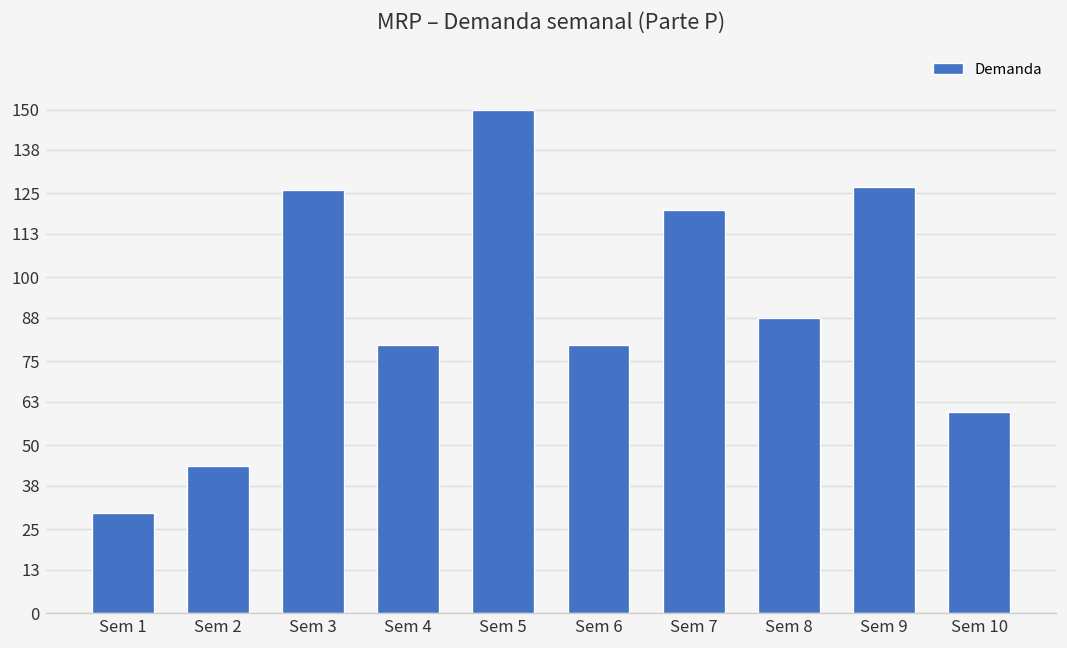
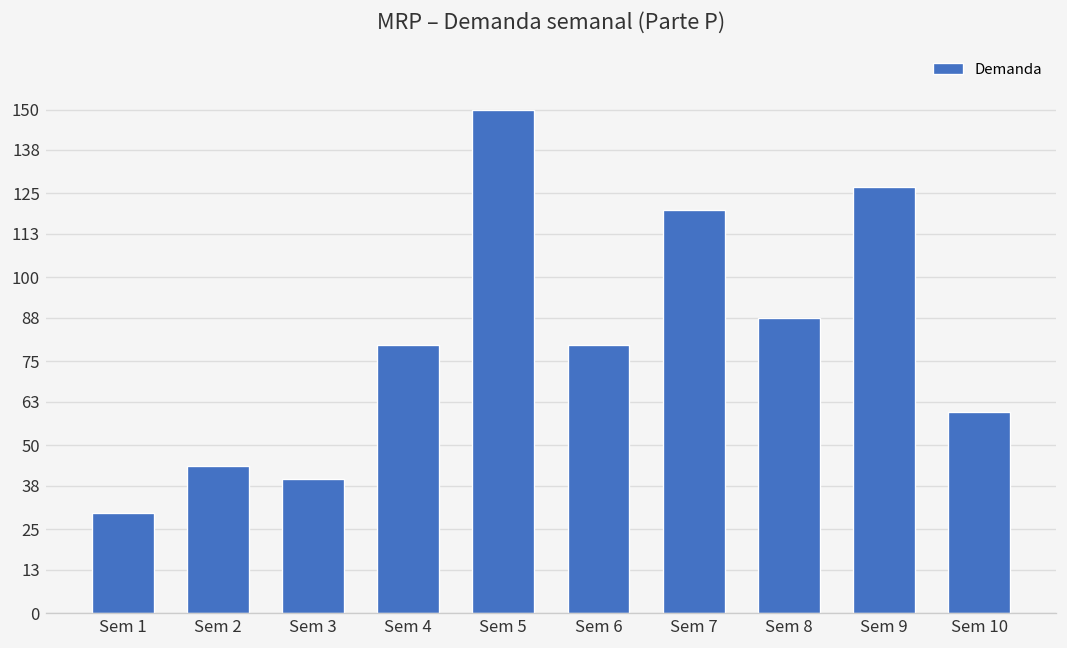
Sem 3: 126 -> 40
